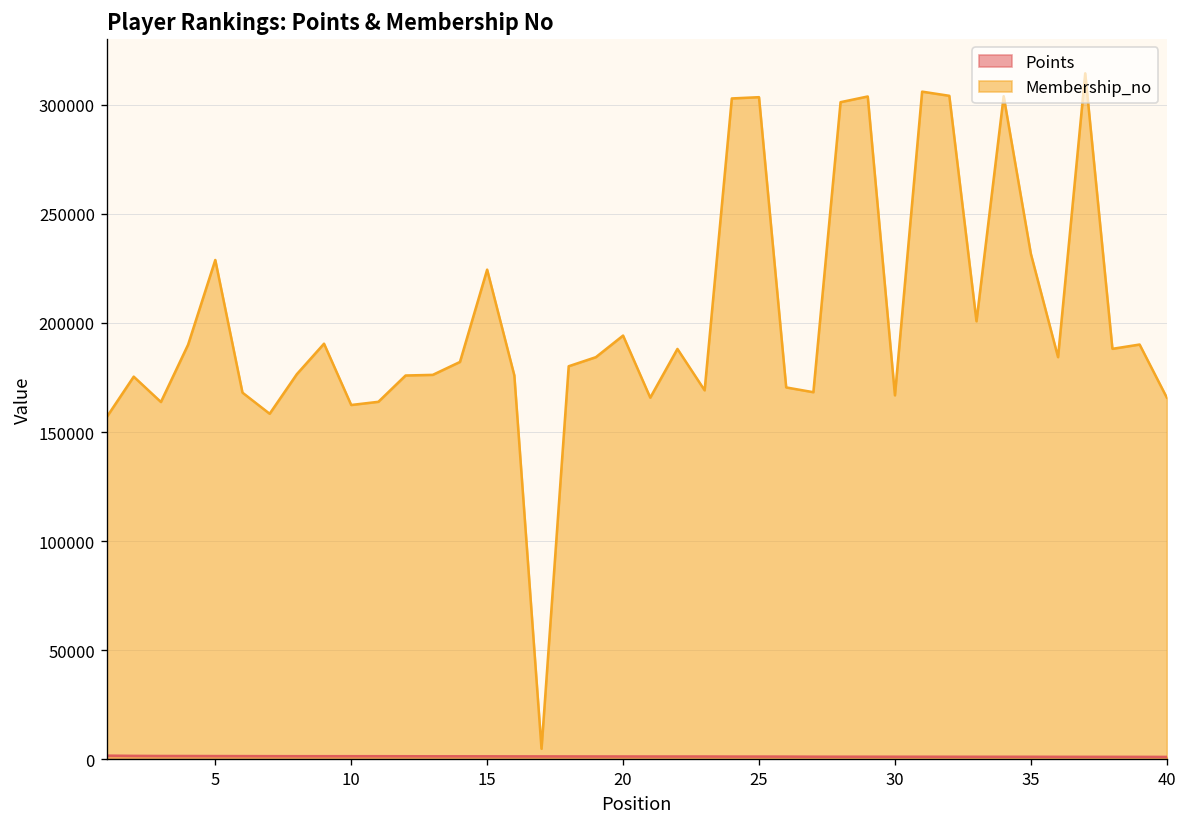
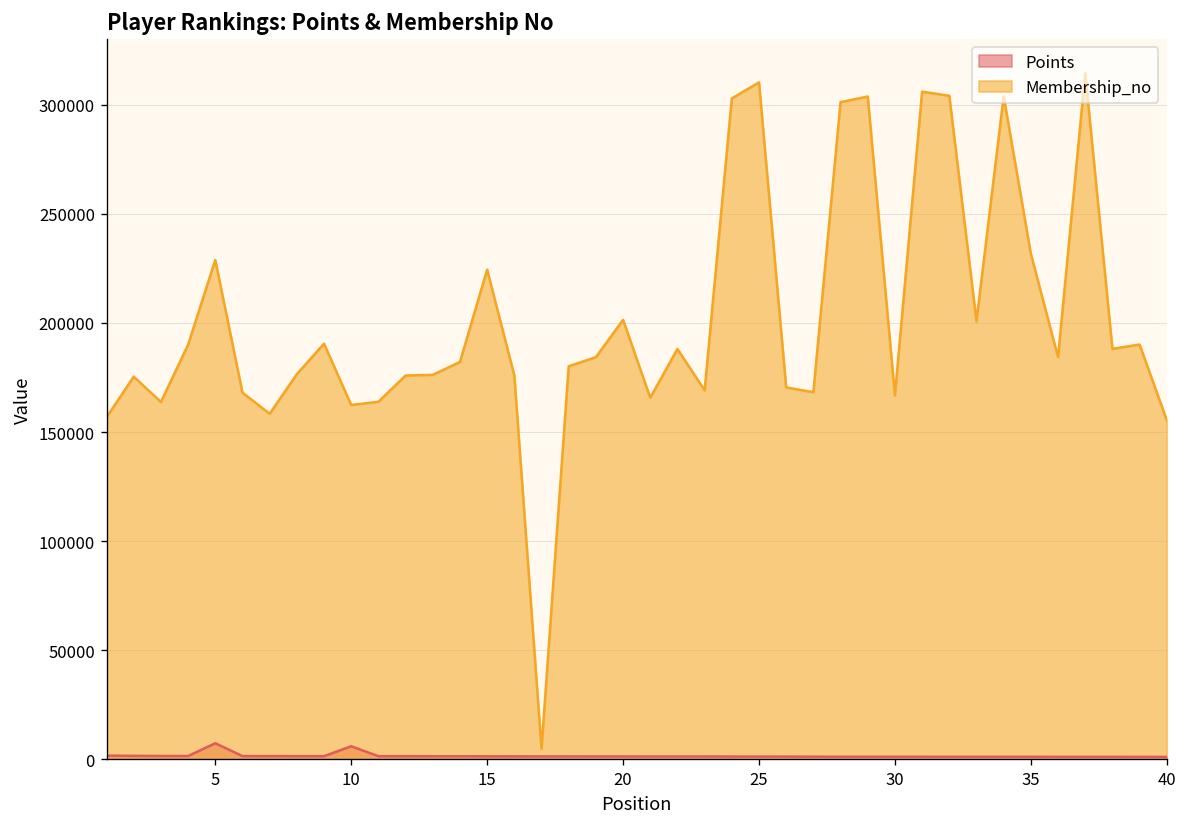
Points, 5: 2000 -> 7000
Points, 10: 1000 -> 6000
Membership_no, 20: 194000 -> 201000
Membership_no, 25: 303000 -> 310000
Membership_no, 40: 166000 -> 155000
